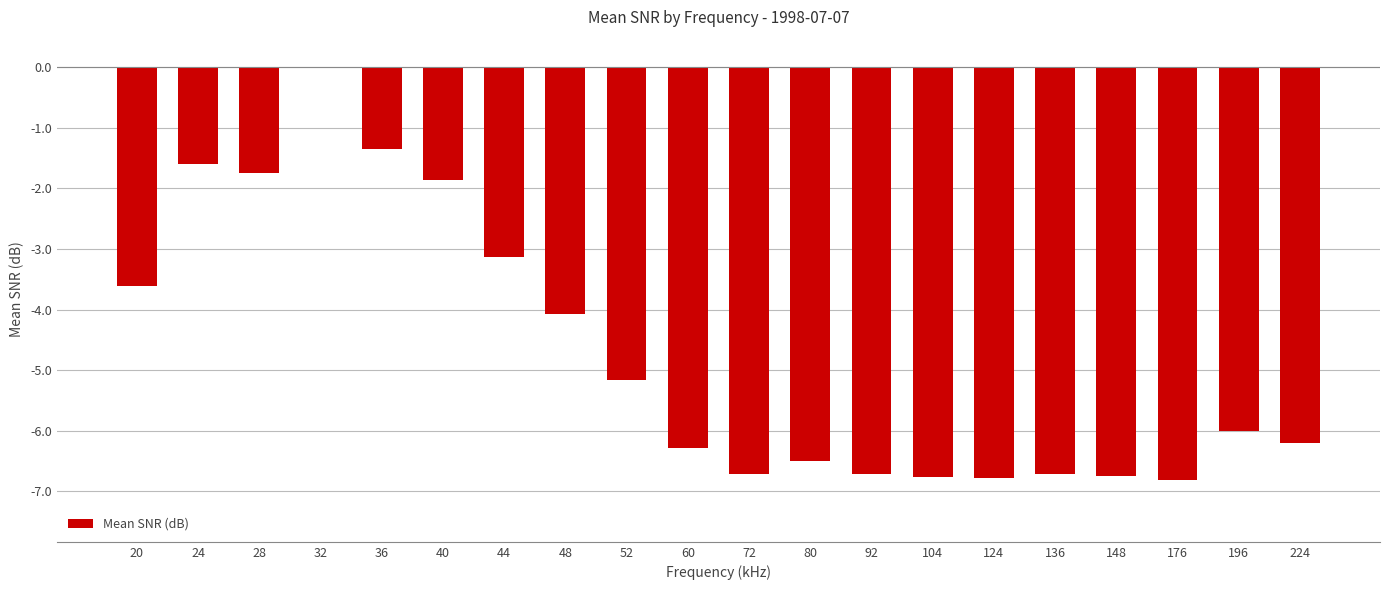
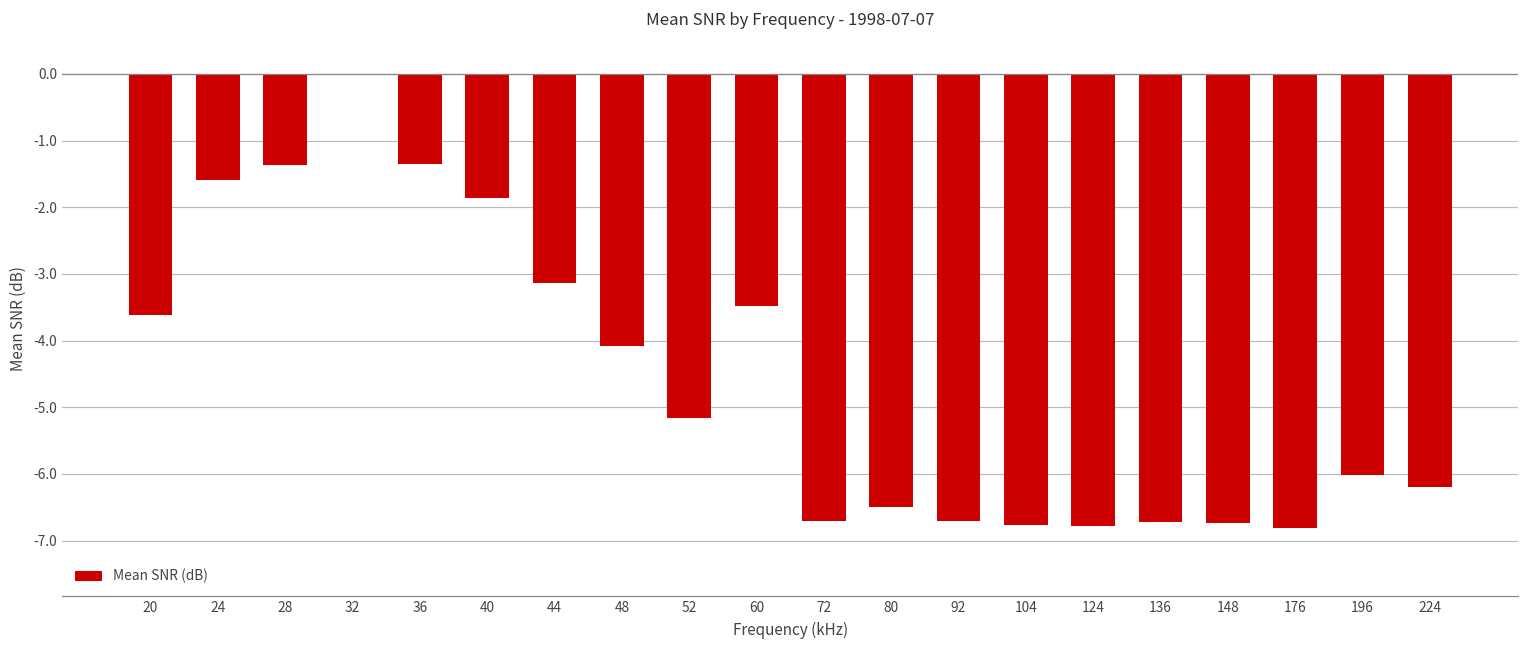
28: -1.8 -> -1.4
60: -6.3 -> -3.5
